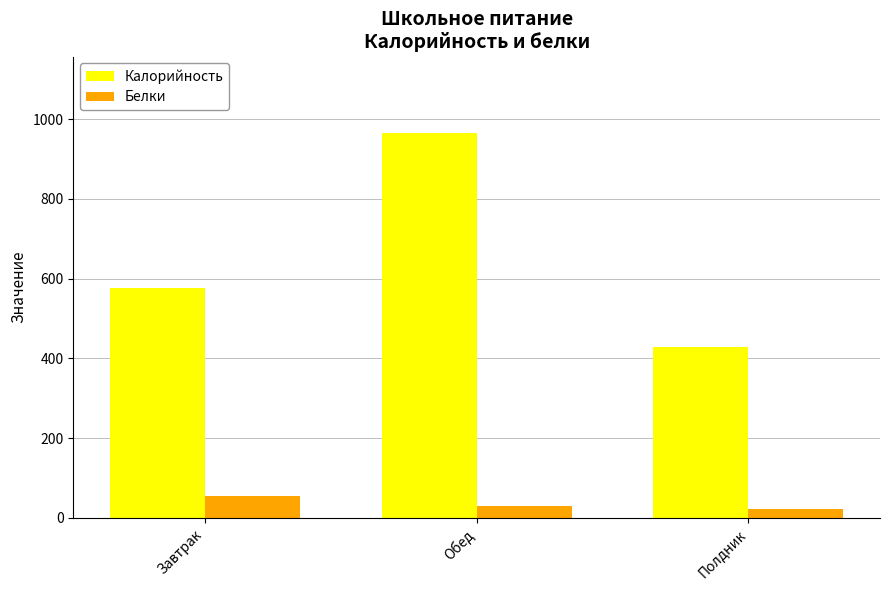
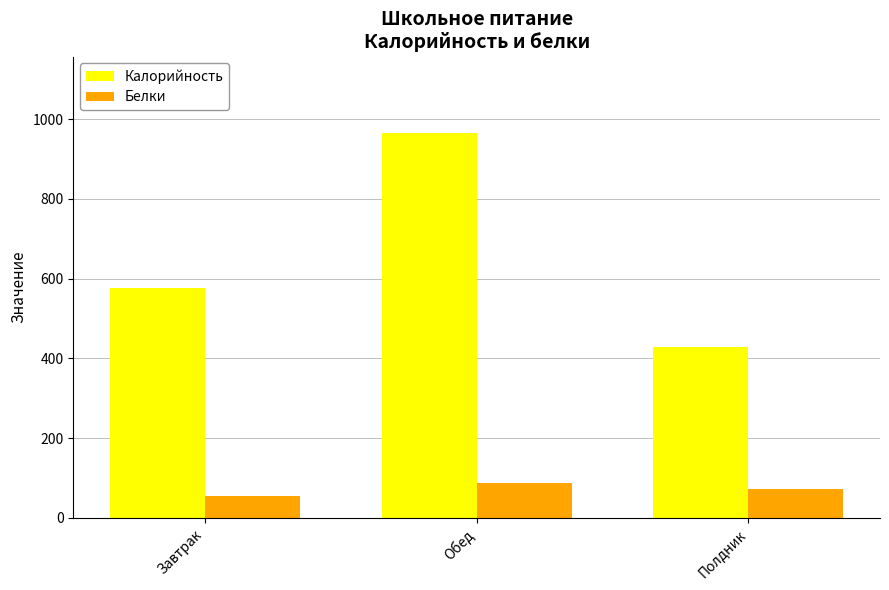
Белки, Обед: 30 -> 90
Белки, Полдник: 20 -> 70
